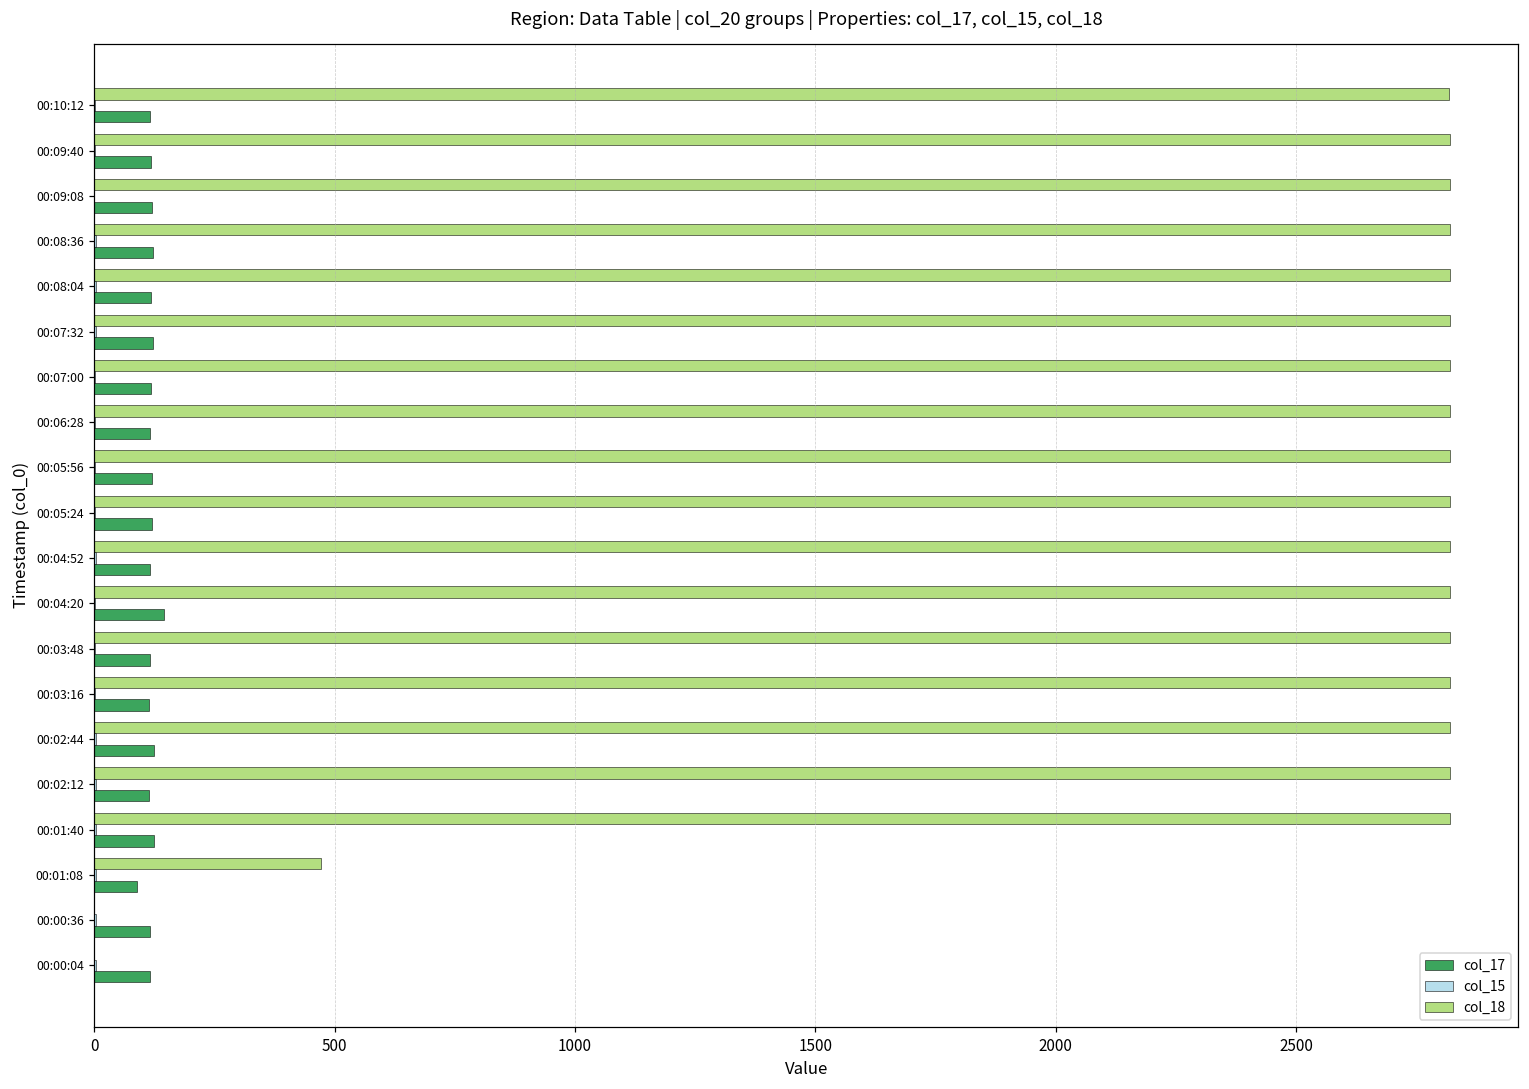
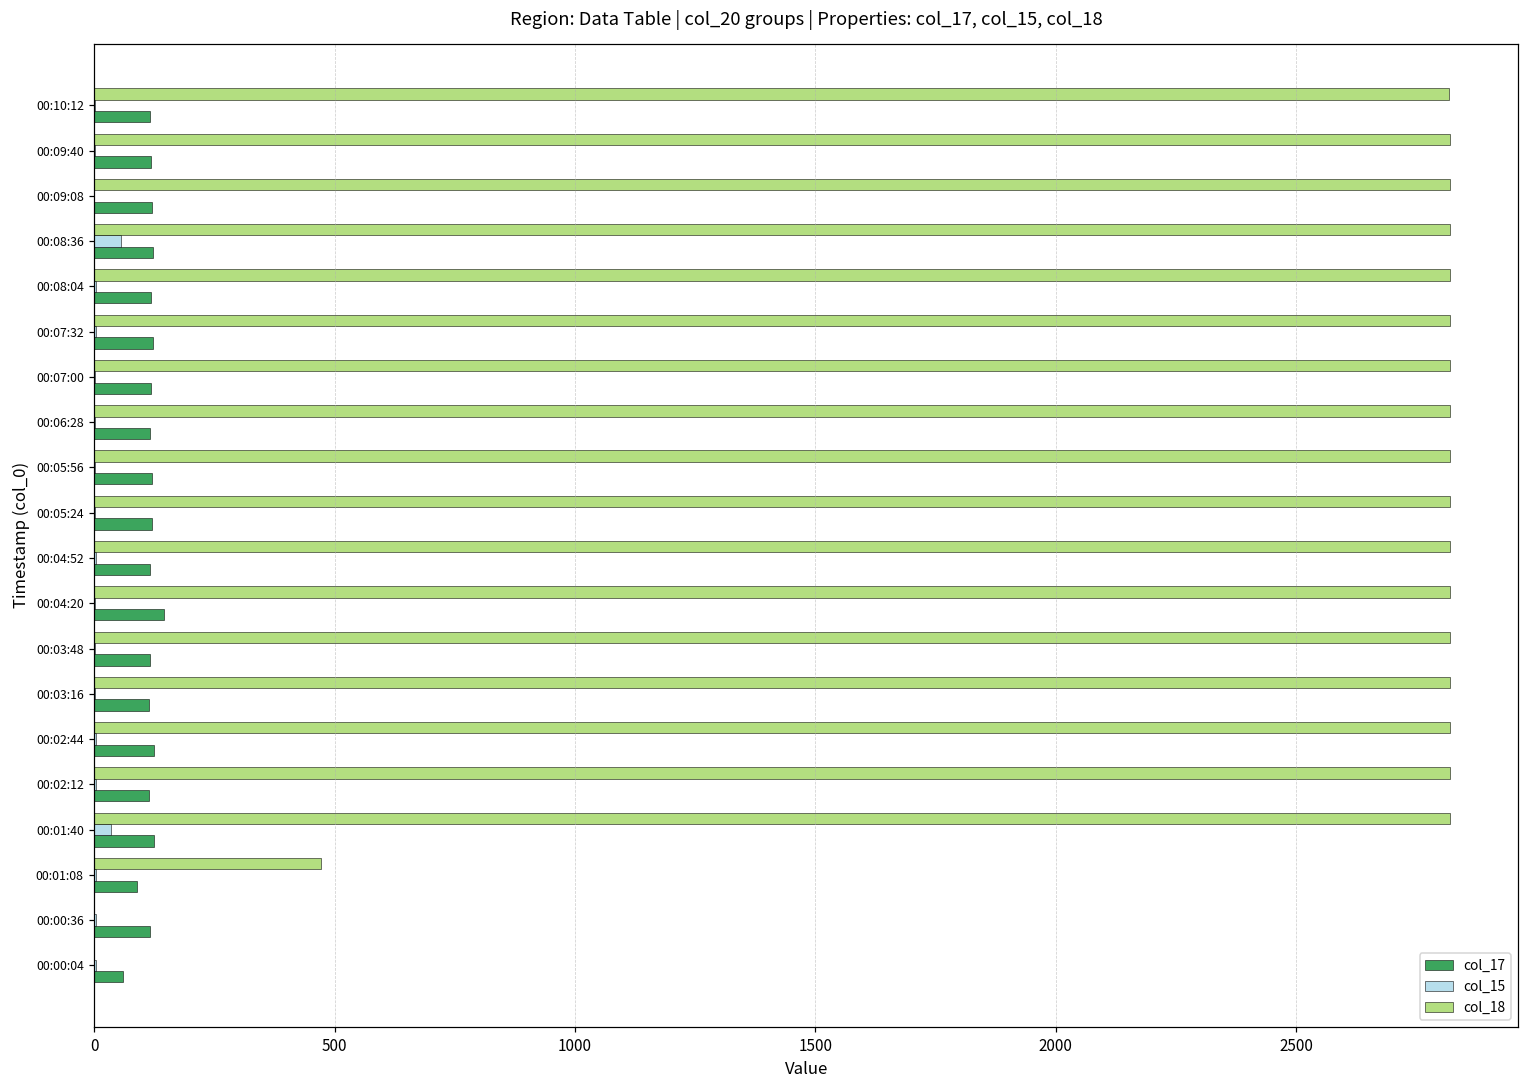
col_15, 00:08:36: 0 -> 60
col_15, 00:01:40: 0 -> 30
col_17, 00:00:04: 120 -> 60
